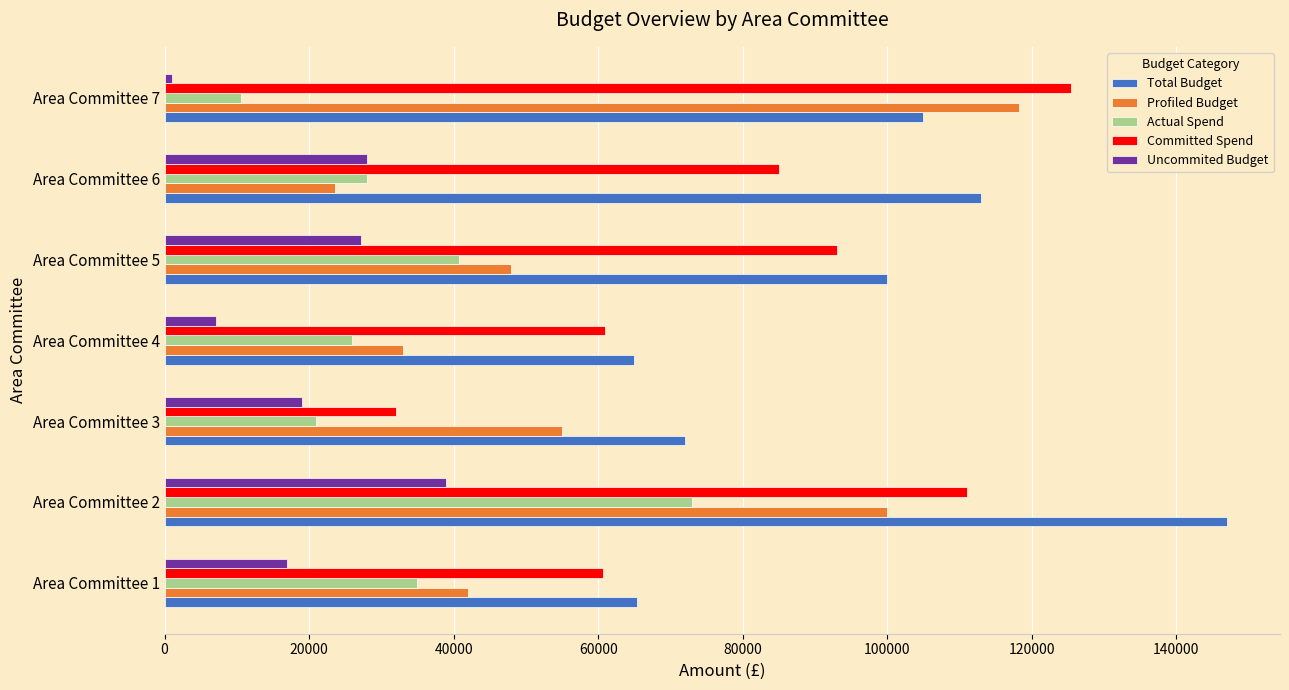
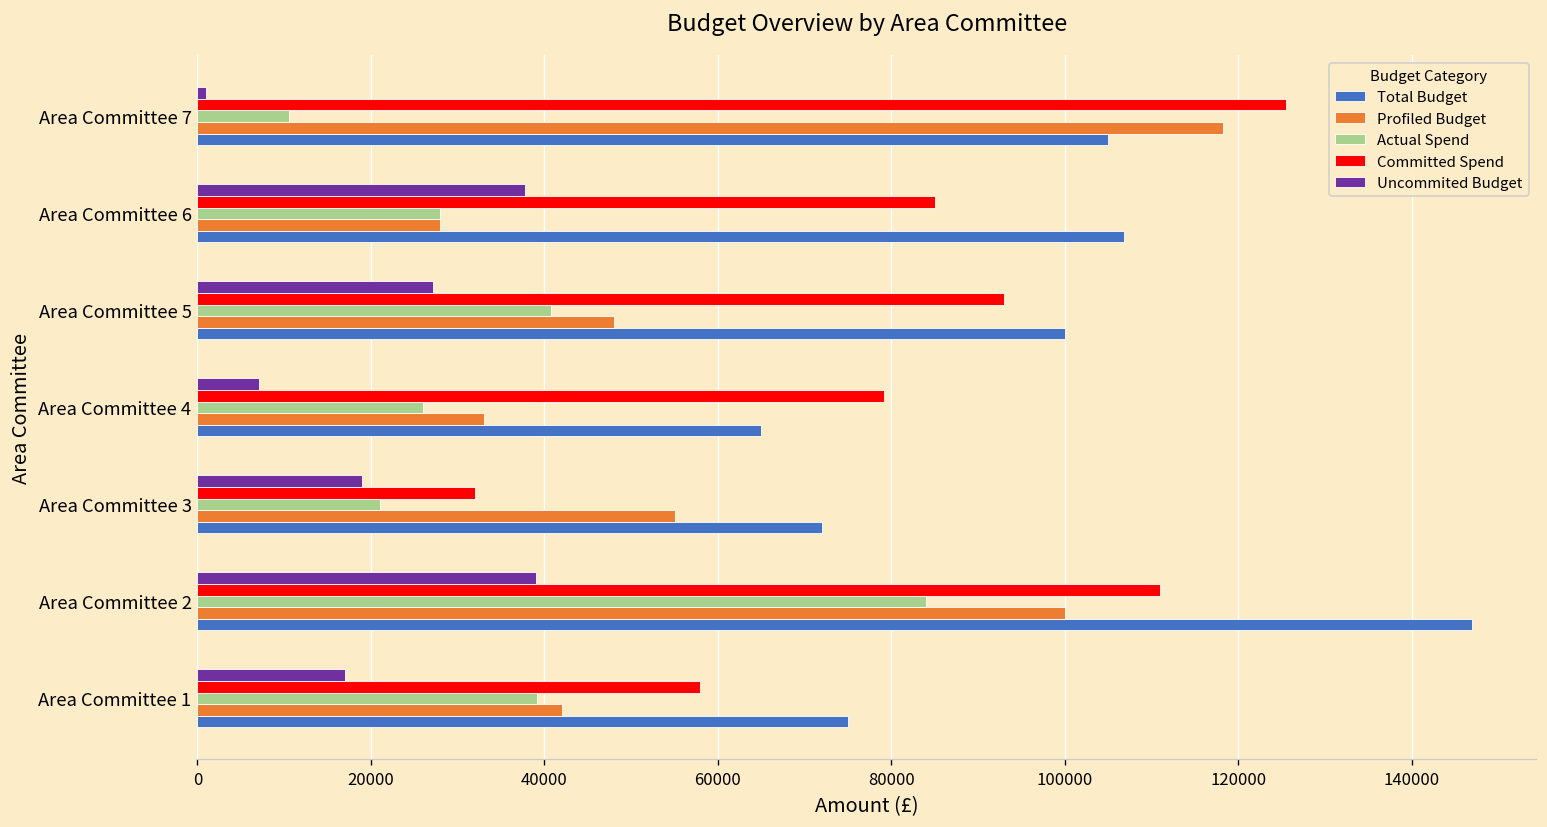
Uncommited Budget, Area Committee 6: 28000 -> 38000
Profiled Budget, Area Committee 6: 24000 -> 28000
Total Budget, Area Committee 6: 113000 -> 107000
Committed Spend, Area Committee 4: 61000 -> 79000
Actual Spend, Area Committee 2: 73000 -> 84000
Committed Spend, Area Committee 1: 61000 -> 58000
Actual Spend, Area Committee 1: 35000 -> 39000
Total Budget, Area Committee 1: 65000 -> 75000
